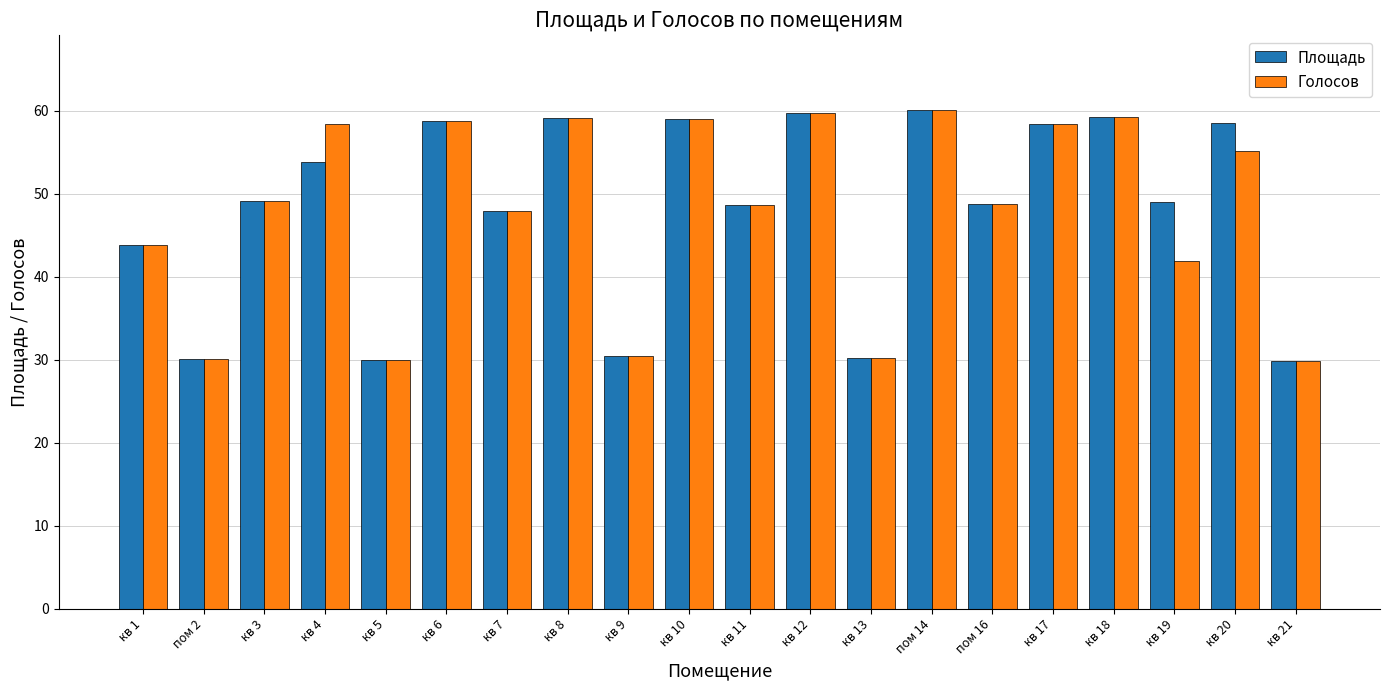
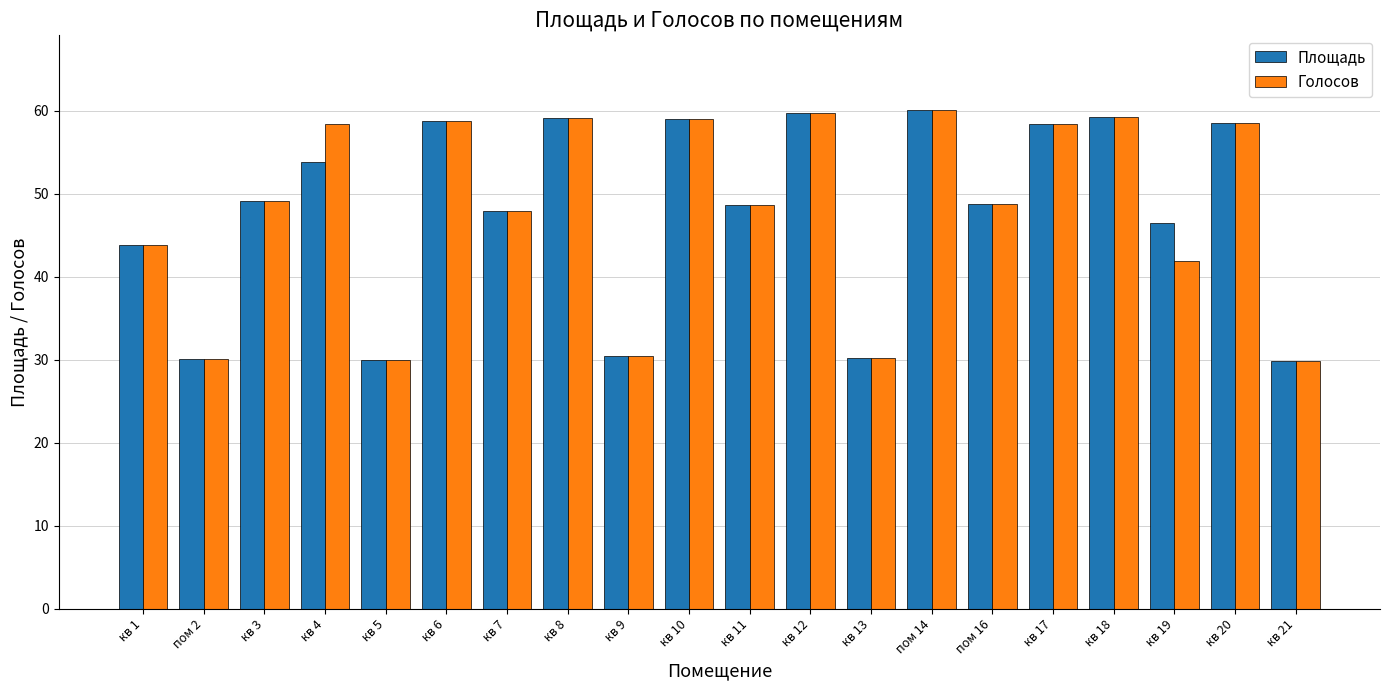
Площадь, кв 19: 49 -> 47
Голосов, кв 20: 55 -> 59
